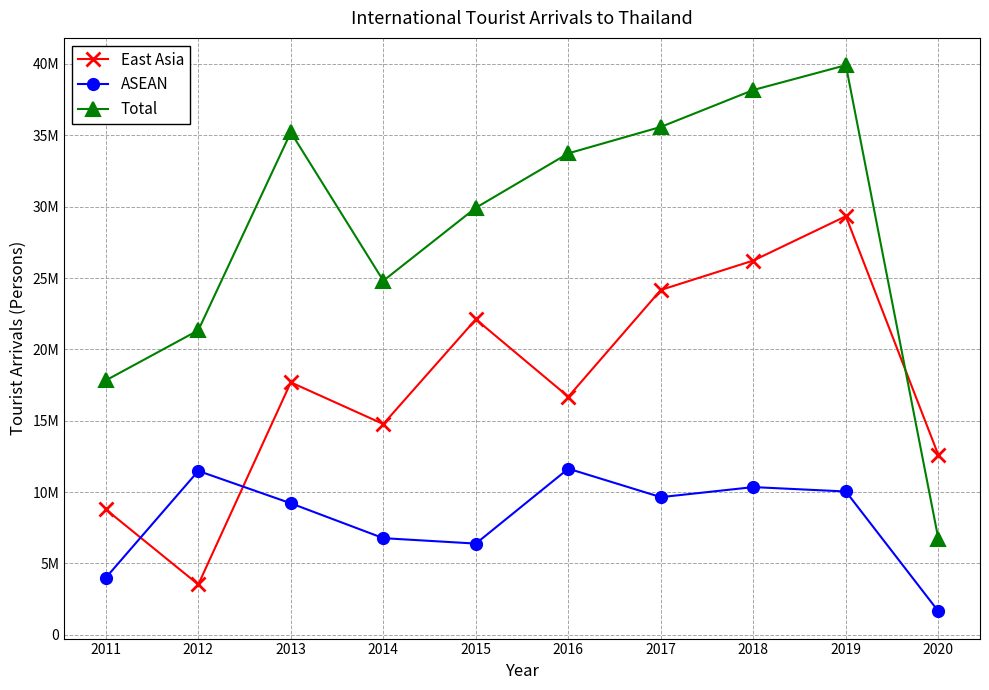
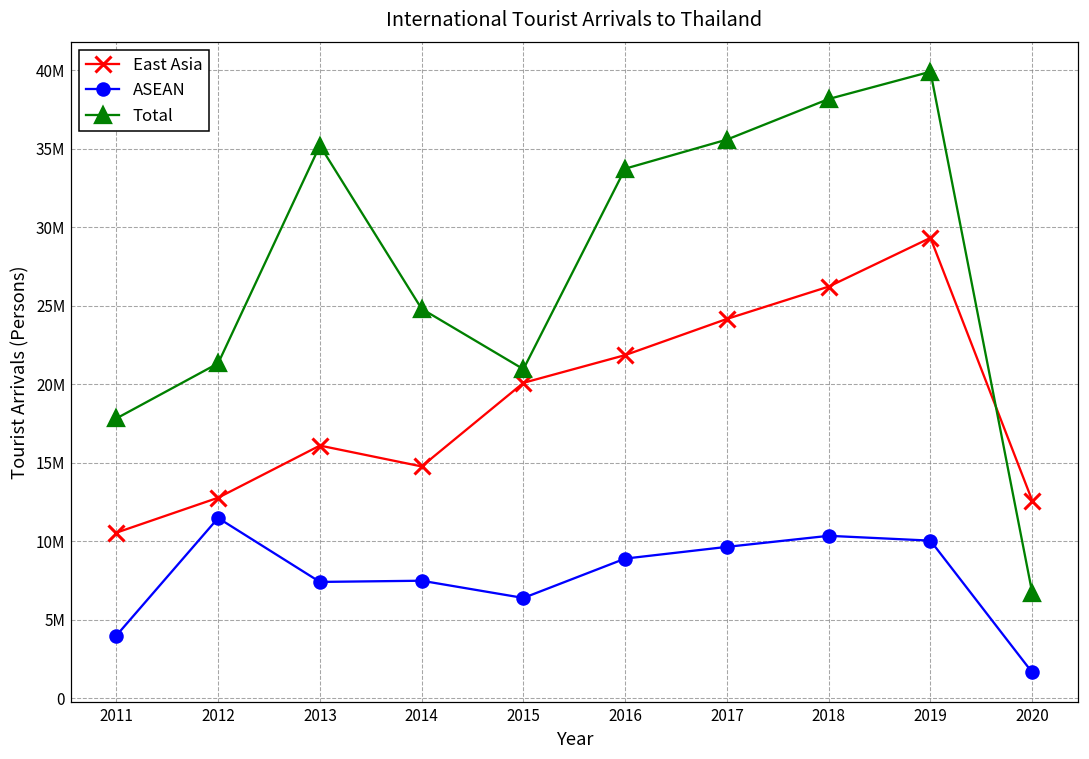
East Asia, 2011: 8800000 -> 10500000
East Asia, 2012: 3500000 -> 12800000
East Asia, 2013: 17700000 -> 16100000
ASEAN, 2013: 9200000 -> 7400000
ASEAN, 2014: 6800000 -> 7500000
East Asia, 2015: 22100000 -> 20100000
Total, 2015: 29900000 -> 21000000
East Asia, 2016: 16700000 -> 21900000
ASEAN, 2016: 11600000 -> 8900000
